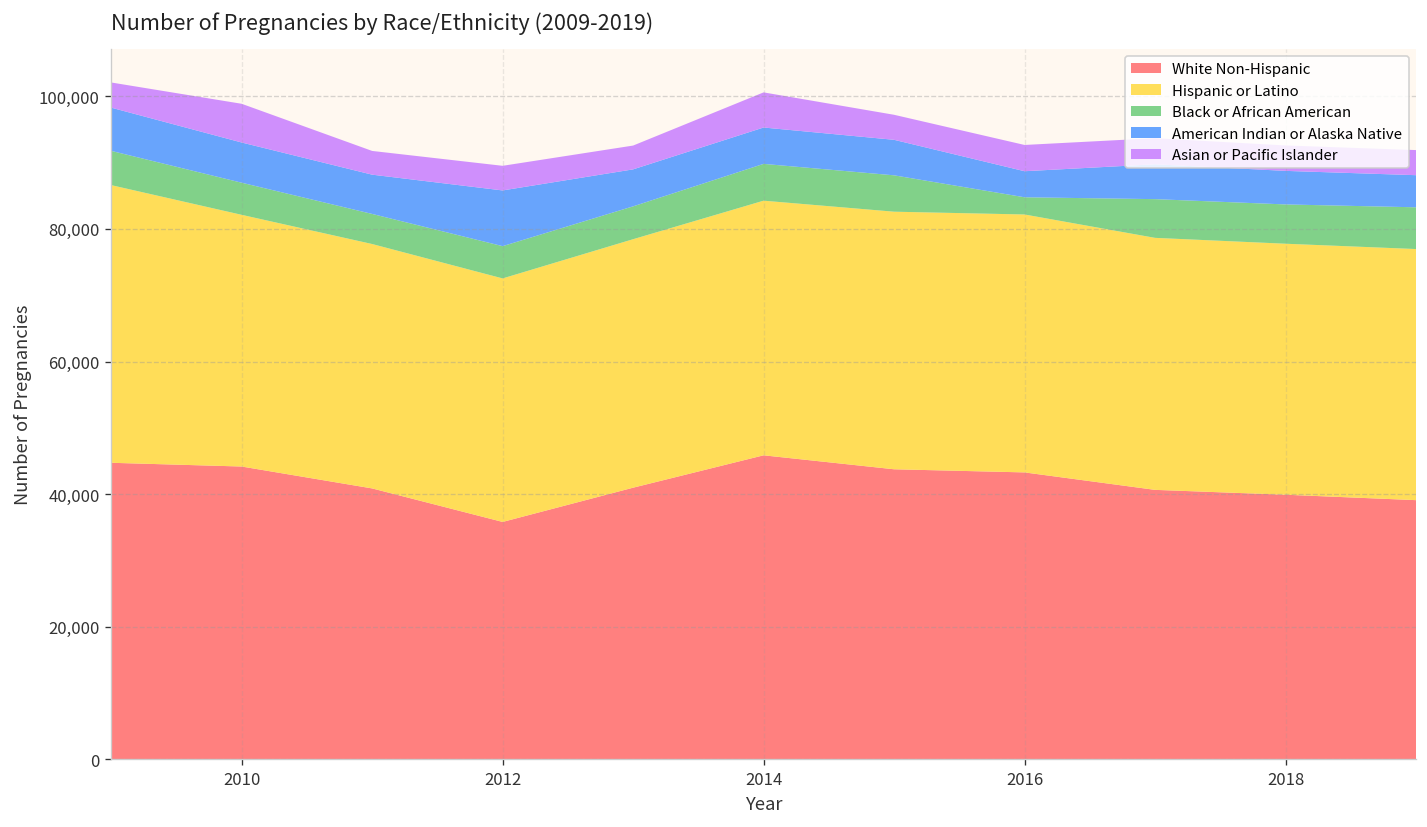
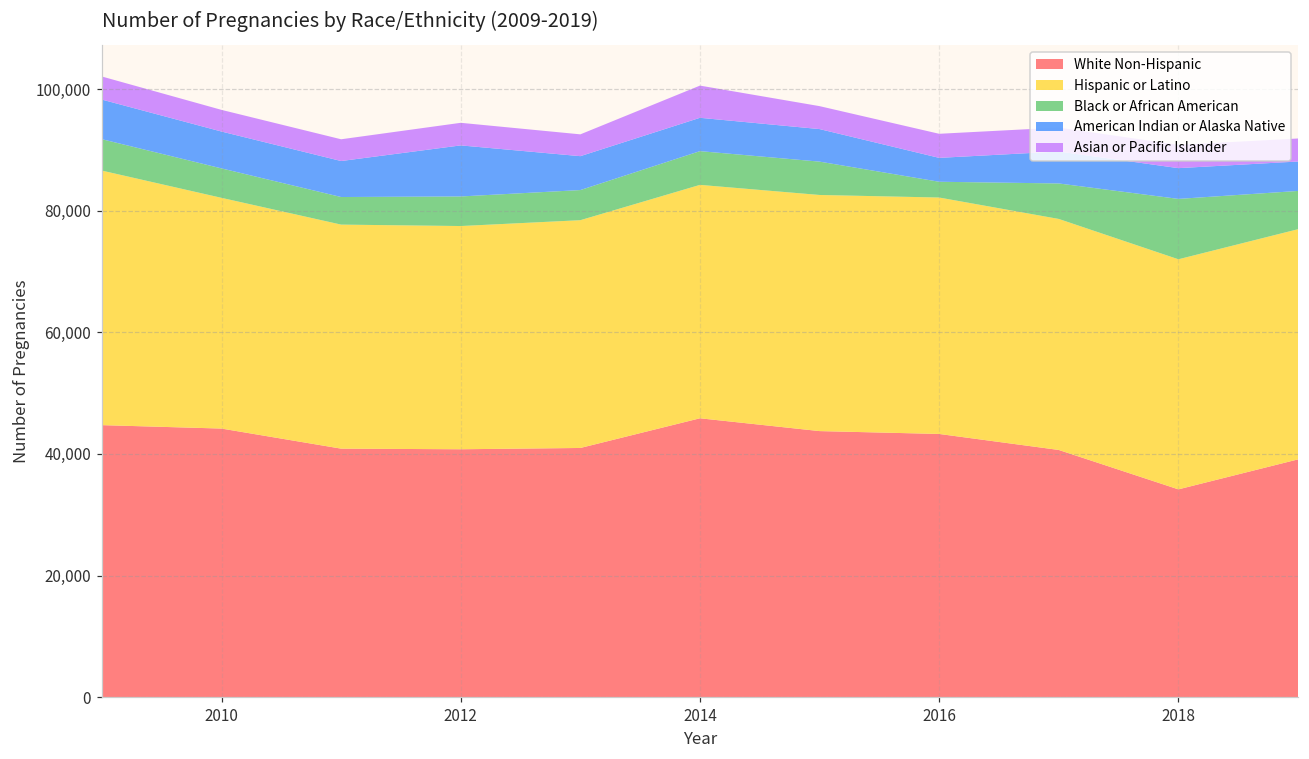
Asian or Pacific Islander, 2010: 6,000 -> 4,000
White Non-Hispanic, 2012: 36,000 -> 41,000
White Non-Hispanic, 2018: 40,000 -> 34,000
Black or African American, 2018: 6,000 -> 10,000
